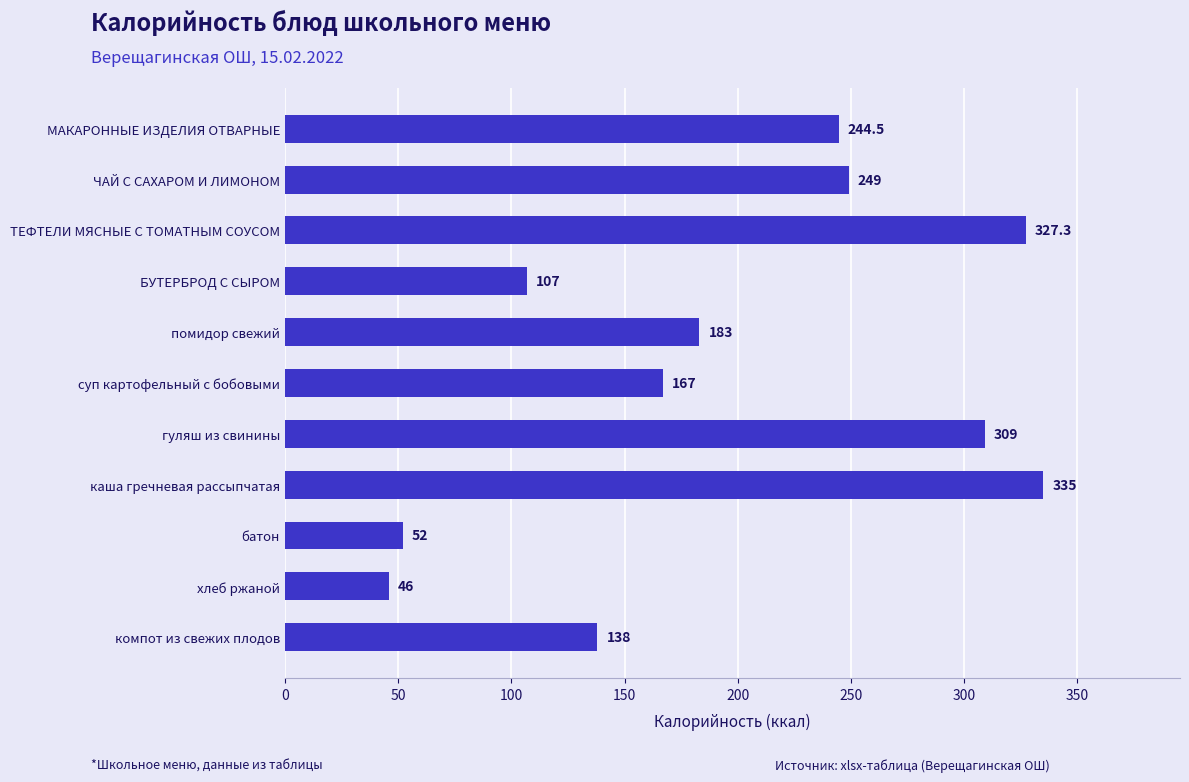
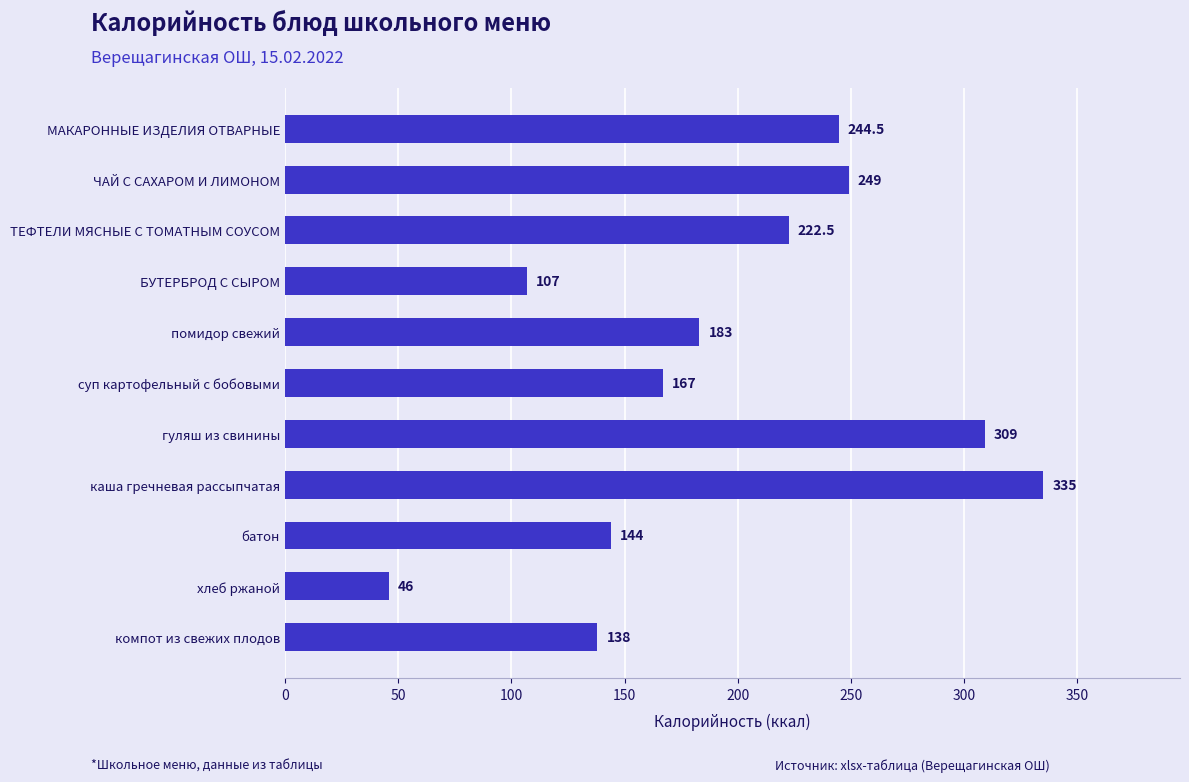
ТЕФТЕЛИ МЯСНЫЕ С ТОМАТНЫМ СОУСОМ: 327.3 -> 222.5
батон: 52 -> 144
